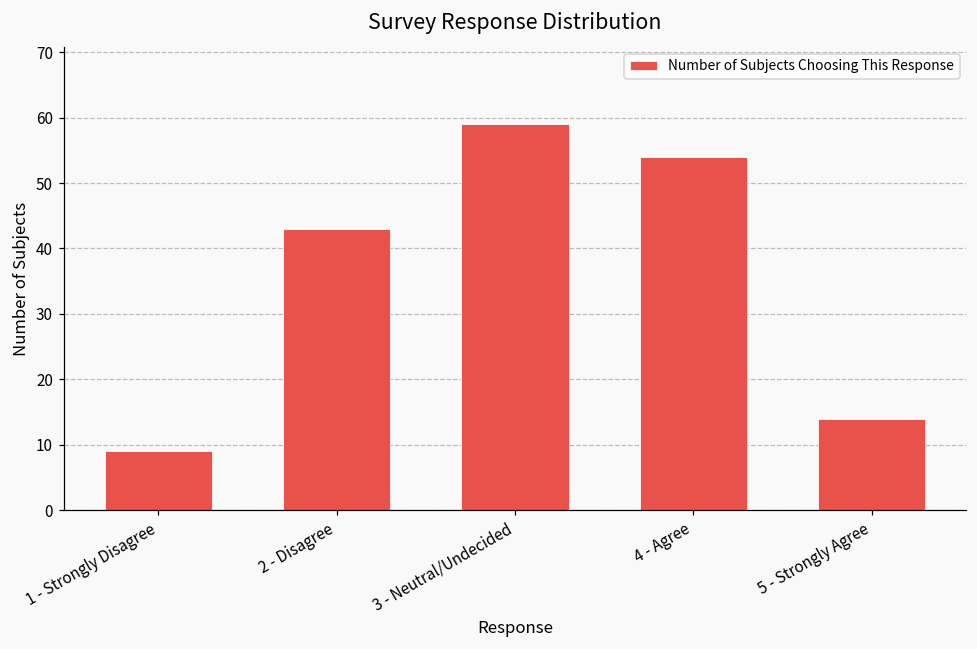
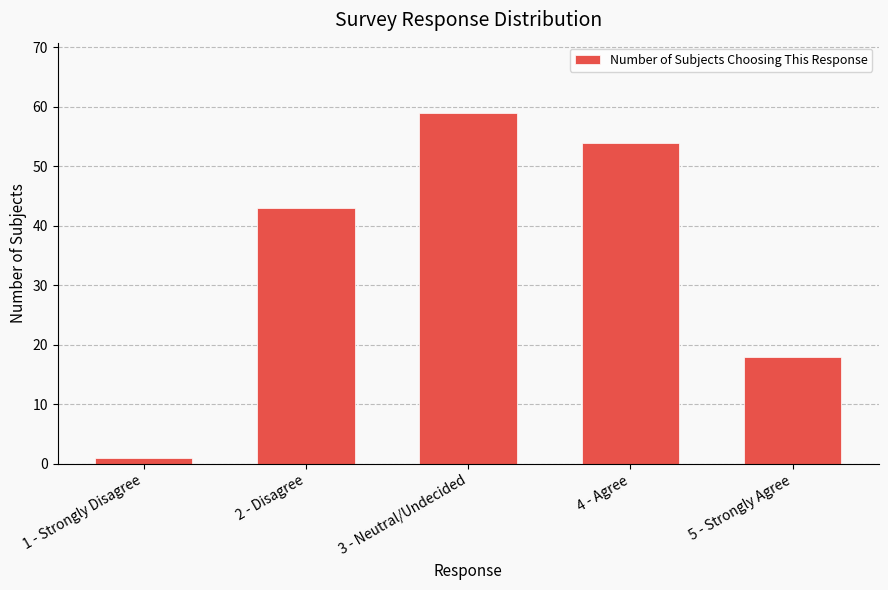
1 - Strongly Disagree: 9 -> 1
5 - Strongly Agree: 14 -> 18
